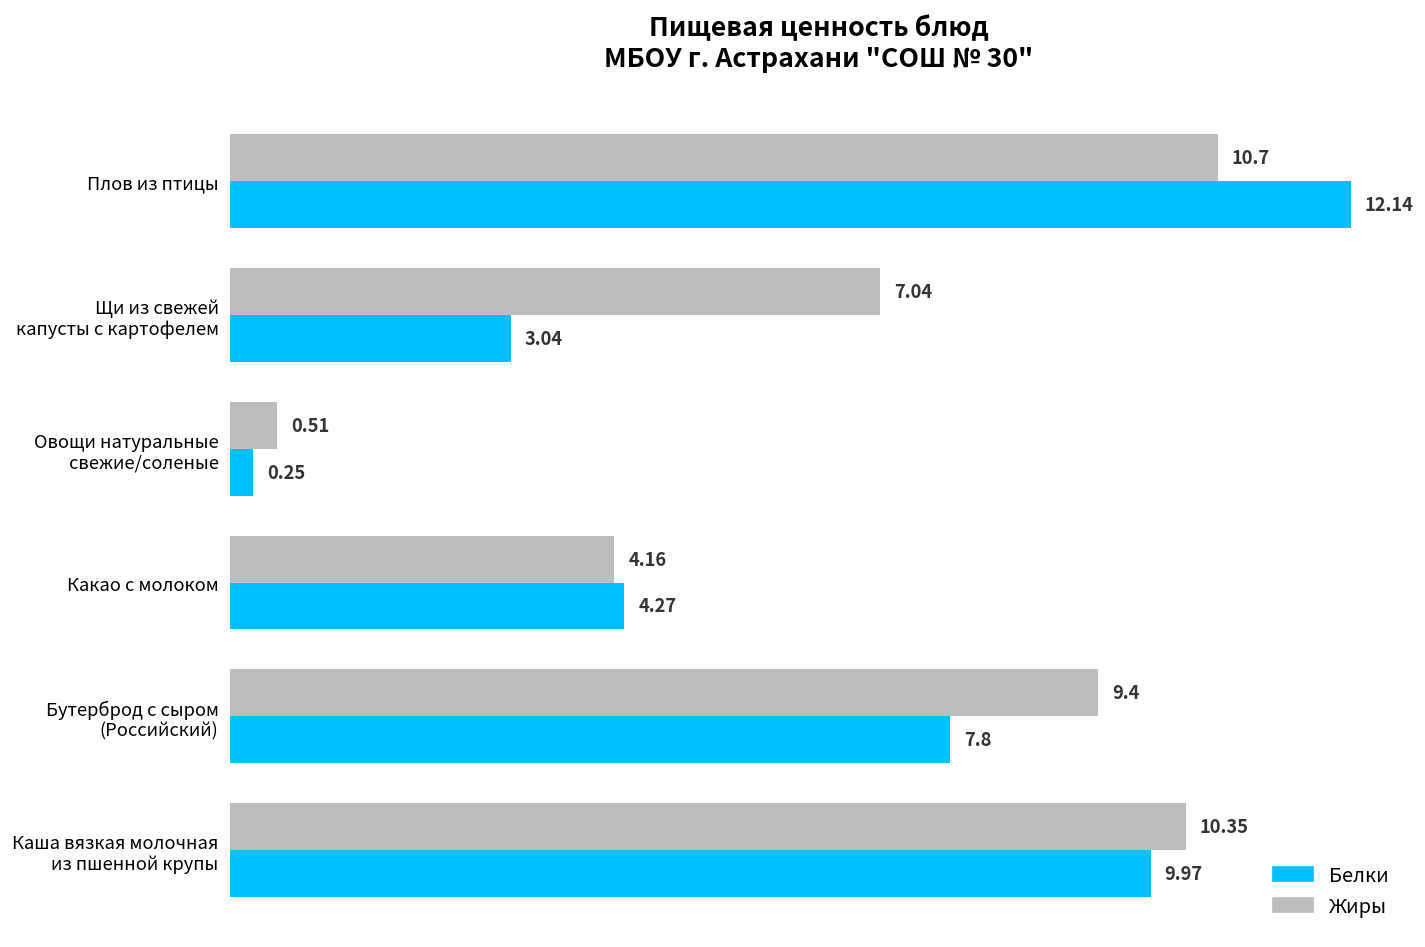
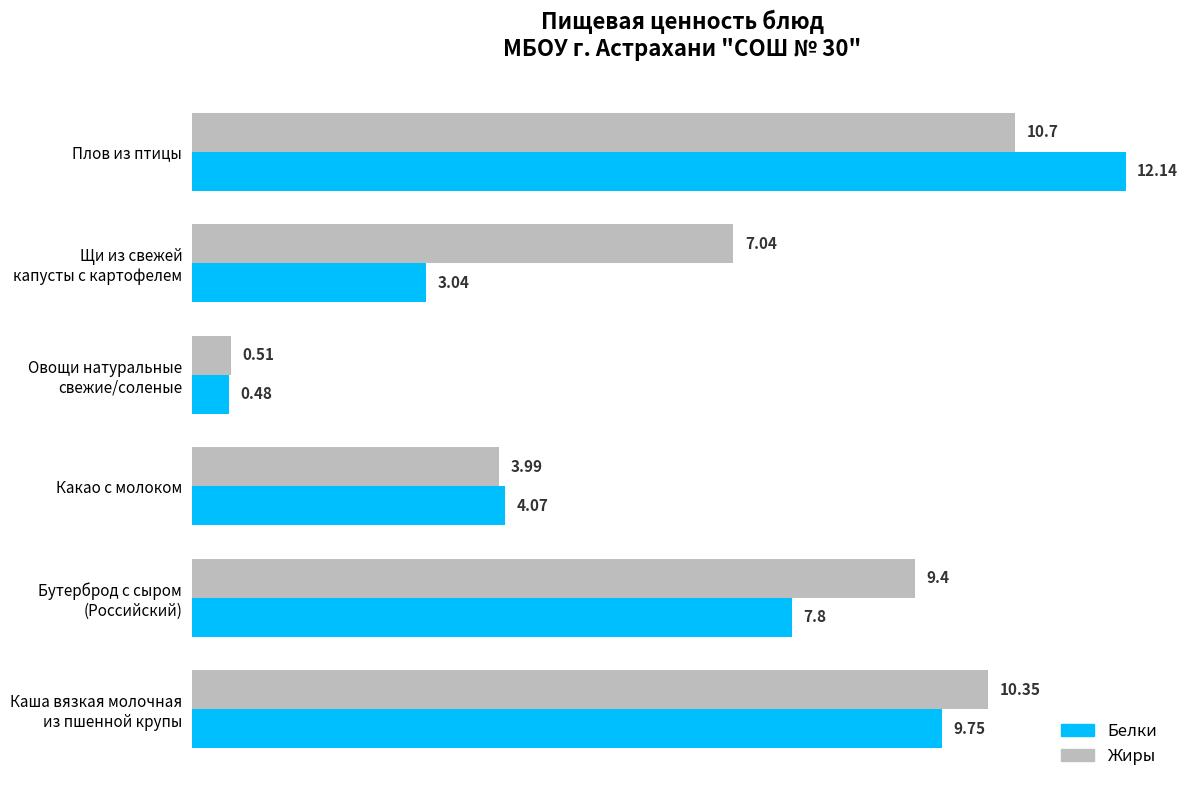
Белки, Овощи натуральные свежие/соленые: 0.25 -> 0.48
Жиры, Какао с молоком: 4.16 -> 3.99
Белки, Какао с молоком: 4.27 -> 4.07
Белки, Каша вязкая молочная из пшенной крупы: 9.97 -> 9.75
